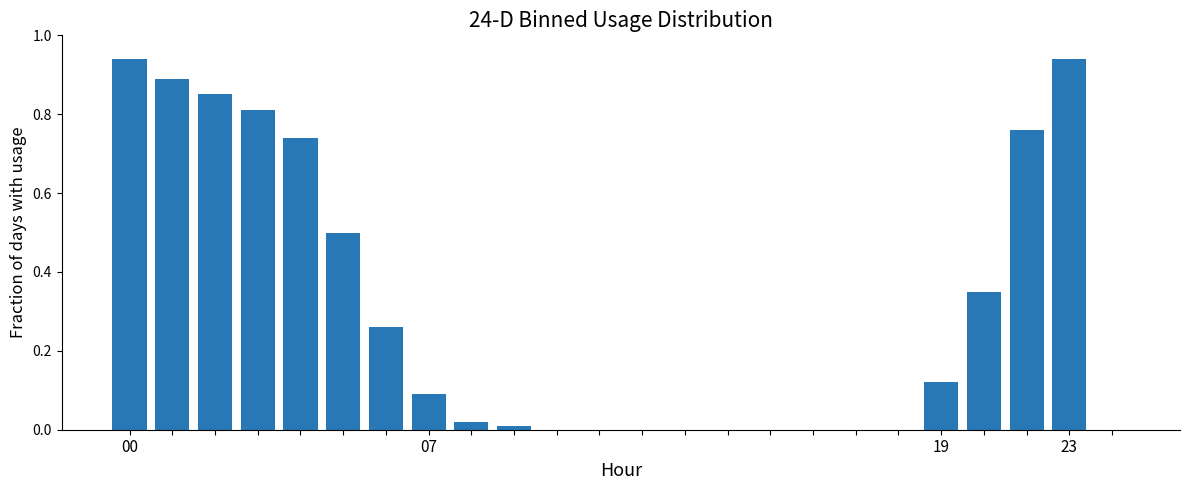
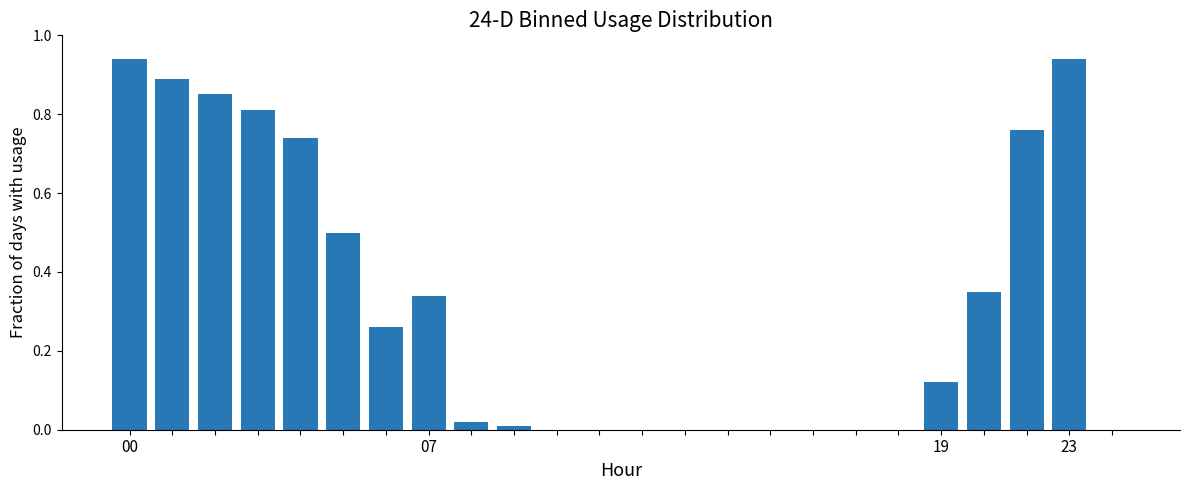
07: 0.09 -> 0.34
